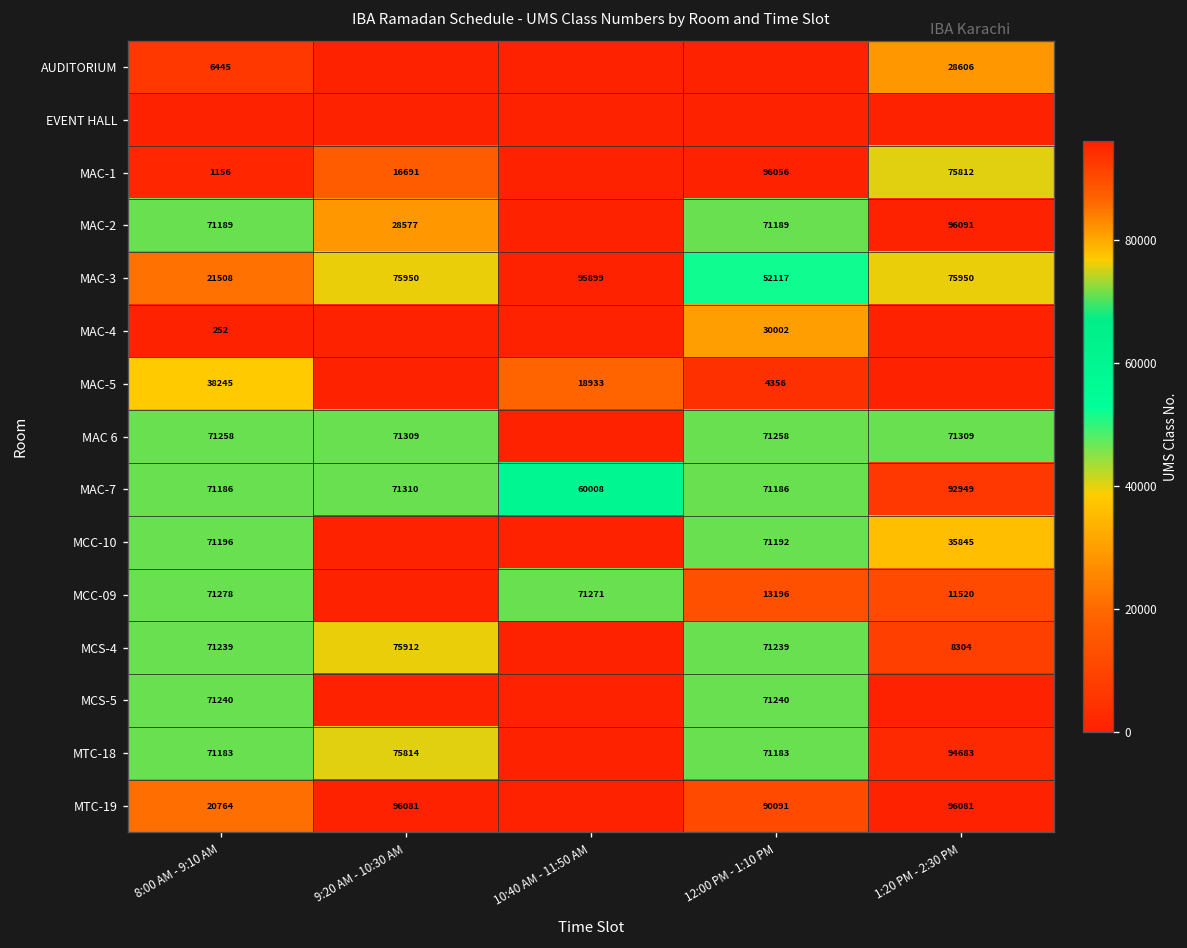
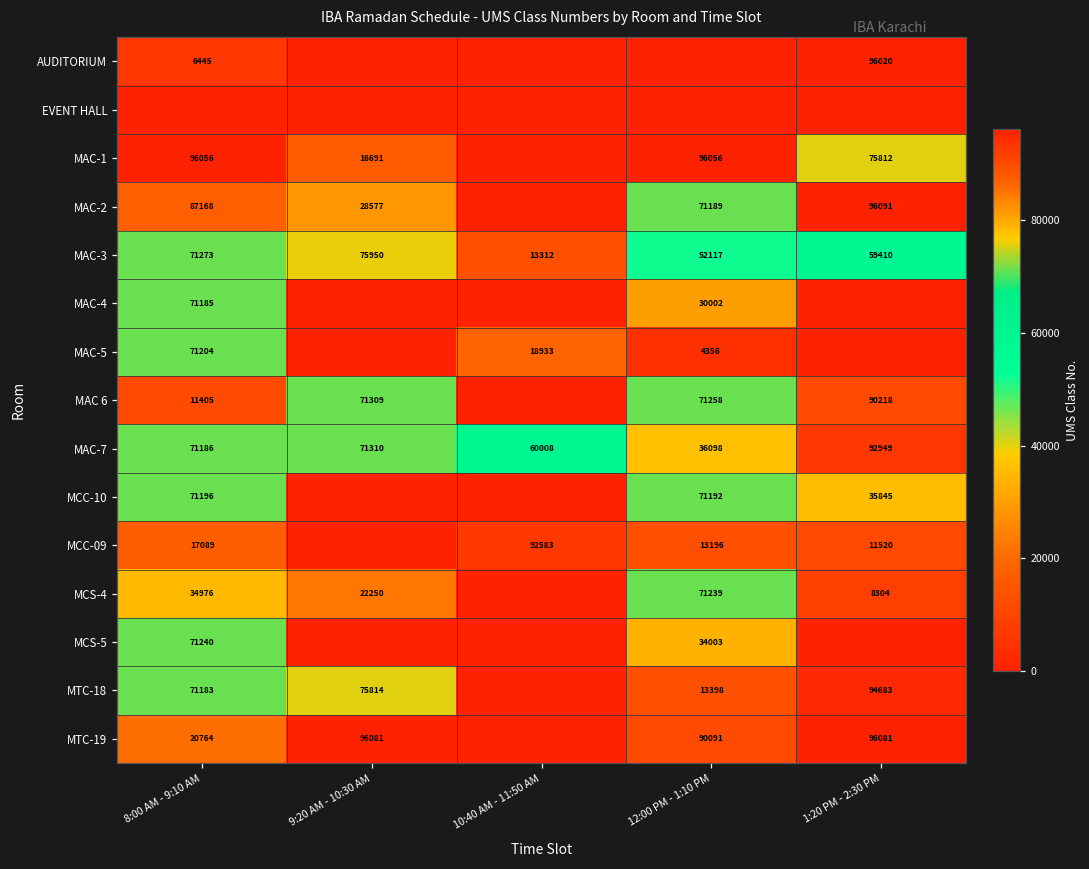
AUDITORIUM, 1:20 PM - 2:30 PM: 28606 -> 96020
MAC-1, 8:00 AM - 9:10 AM: 1156 -> 96056
MAC-2, 8:00 AM - 9:10 AM: 71189 -> 87168
MAC-3, 8:00 AM - 9:10 AM: 21508 -> 71273
MAC-3, 10:40 AM - 11:50 AM: 95899 -> 13312
MAC-3, 1:20 PM - 2:30 PM: 75950 -> 59410
MAC-4, 8:00 AM - 9:10 AM: 252 -> 71185
MAC-5, 8:00 AM - 9:10 AM: 38245 -> 71204
MAC 6, 8:00 AM - 9:10 AM: 71258 -> 11405
MAC 6, 1:20 PM - 2:30 PM: 71309 -> 90218
MAC-7, 12:00 PM - 1:10 PM: 71186 -> 36098
MCC-09, 8:00 AM - 9:10 AM: 71278 -> 17089
MCC-09, 10:40 AM - 11:50 AM: 71271 -> 92583
MCS-4, 8:00 AM - 9:10 AM: 71239 -> 34976
MCS-4, 9:20 AM - 10:30 AM: 75912 -> 22250
MCS-5, 12:00 PM - 1:10 PM: 71240 -> 34003
MTC-18, 12:00 PM - 1:10 PM: 71183 -> 13398
